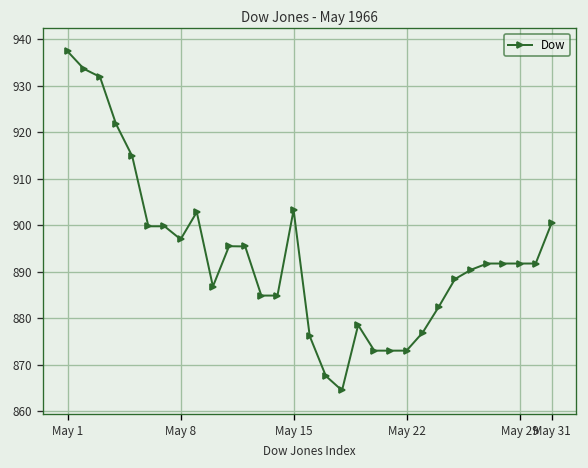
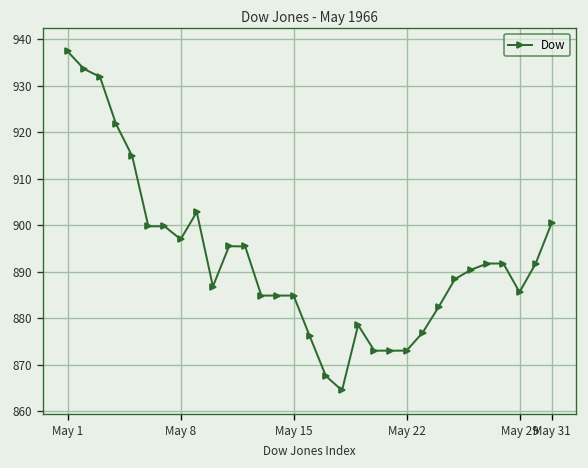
May 15: 903 -> 885
May 29: 892 -> 886
